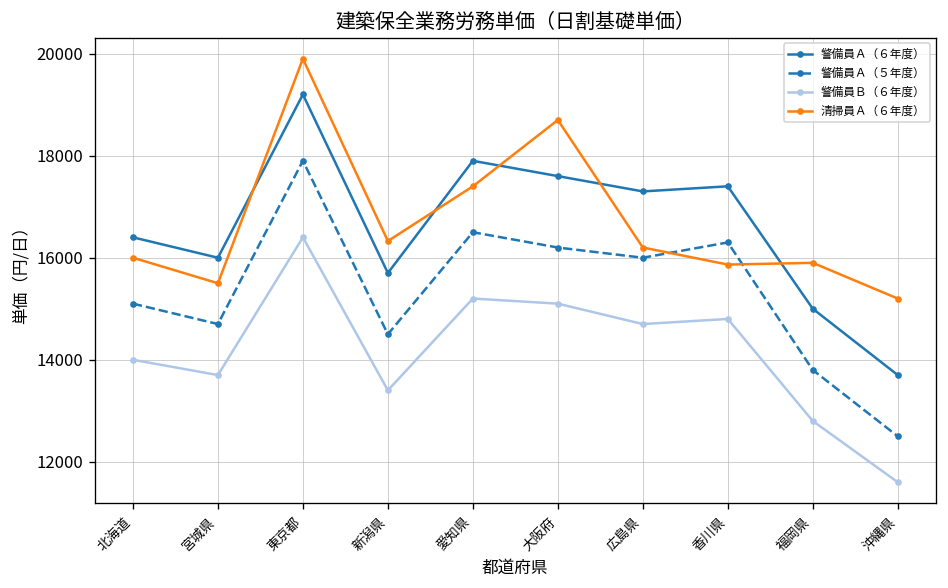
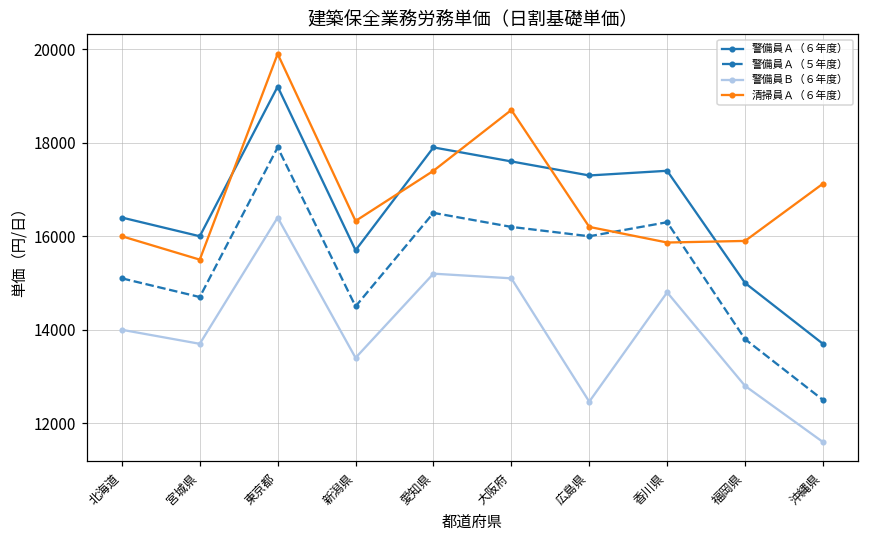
警備員Ｂ（６年度）, 広島県: 14700 -> 12500
清掃員Ａ（６年度）, 沖縄県: 15200 -> 17100
